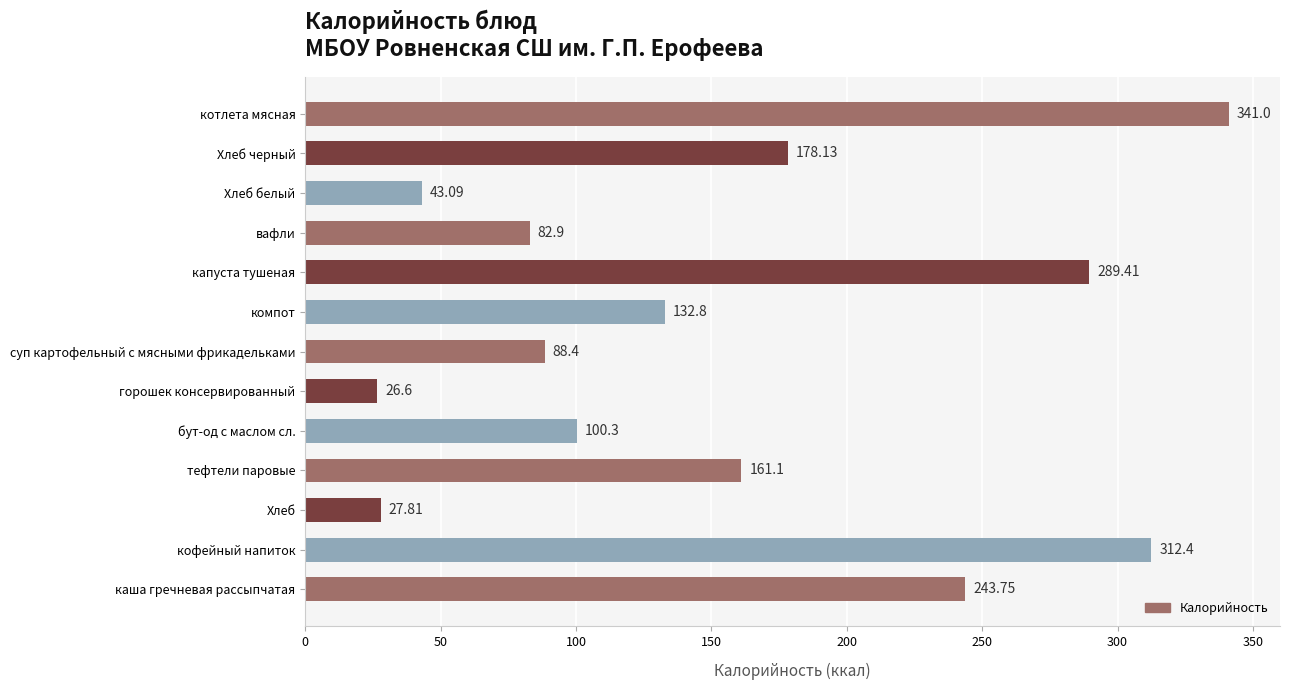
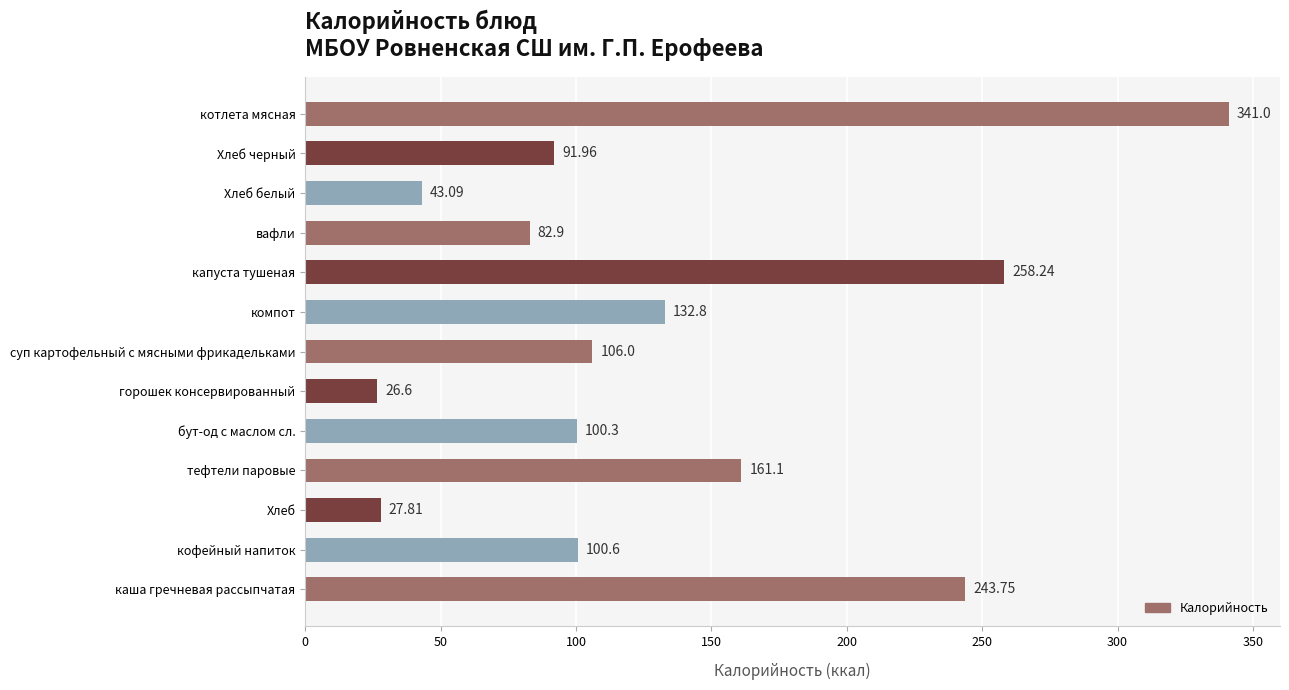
Хлеб черный: 178.13 -> 91.96
капуста тушеная: 289.41 -> 258.24
суп картофельный с мясными фрикадельками: 88.4 -> 106.0
кофейный напиток: 312.4 -> 100.6
